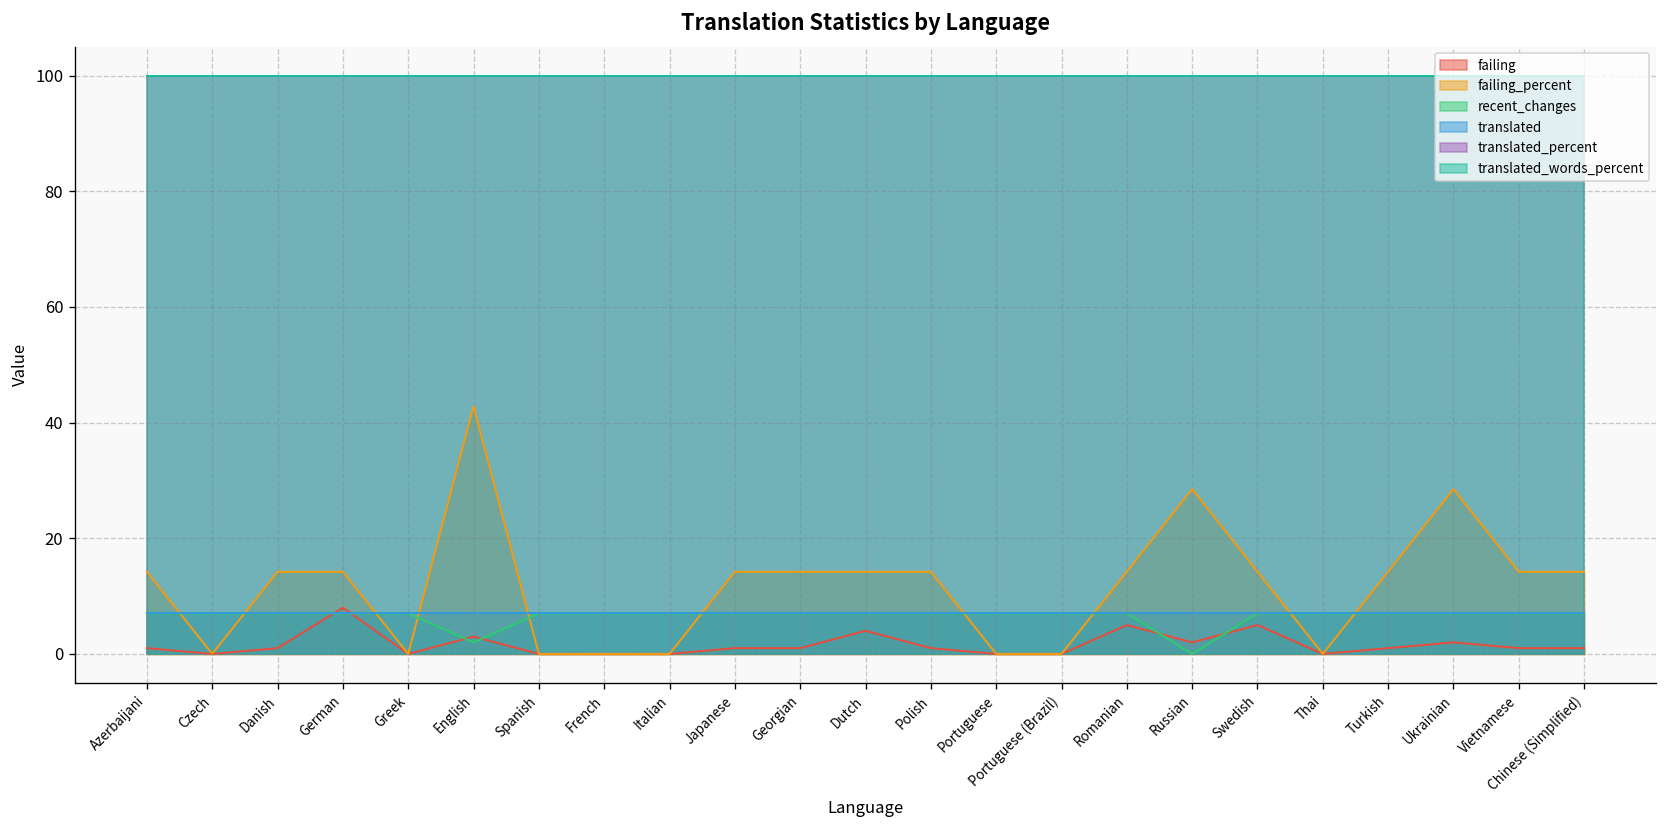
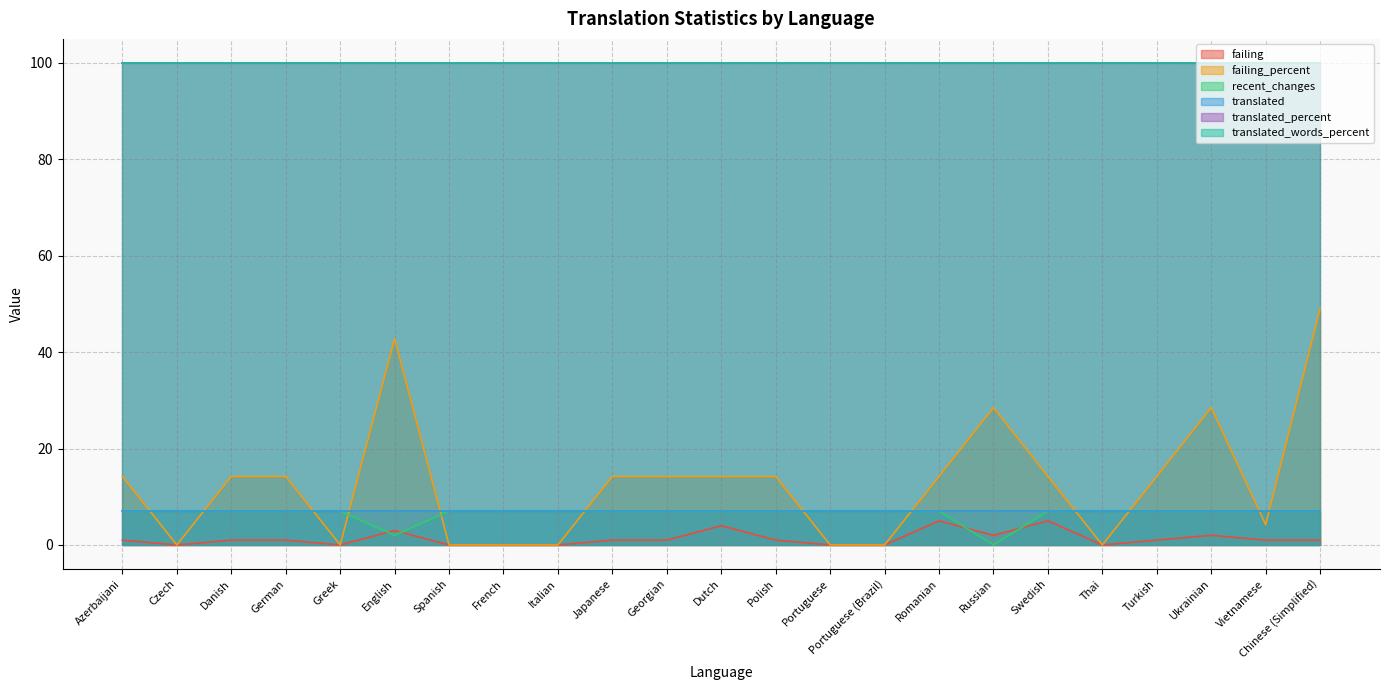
failing, German: 8 -> 1
failing_percent, Vietnamese: 14 -> 4
failing_percent, Chinese (Simplified): 14 -> 49
